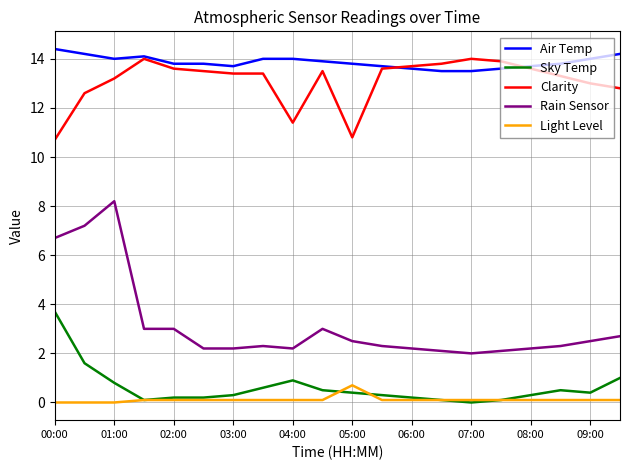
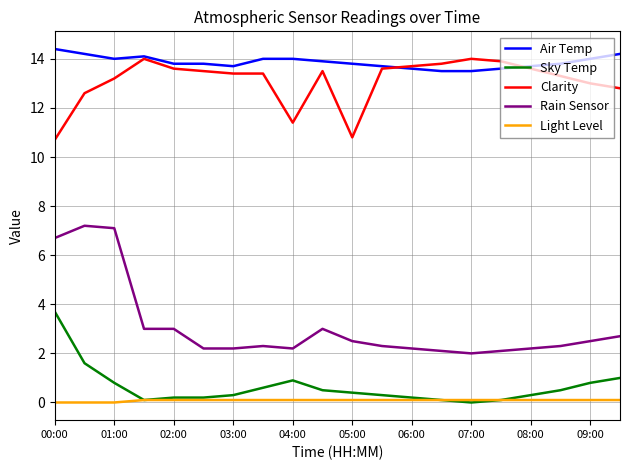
Rain Sensor, 01:00: 8.2 -> 7.1
Light Level, 05:00: 0.7 -> 0.1
Sky Temp, 09:00: 0.4 -> 0.8
